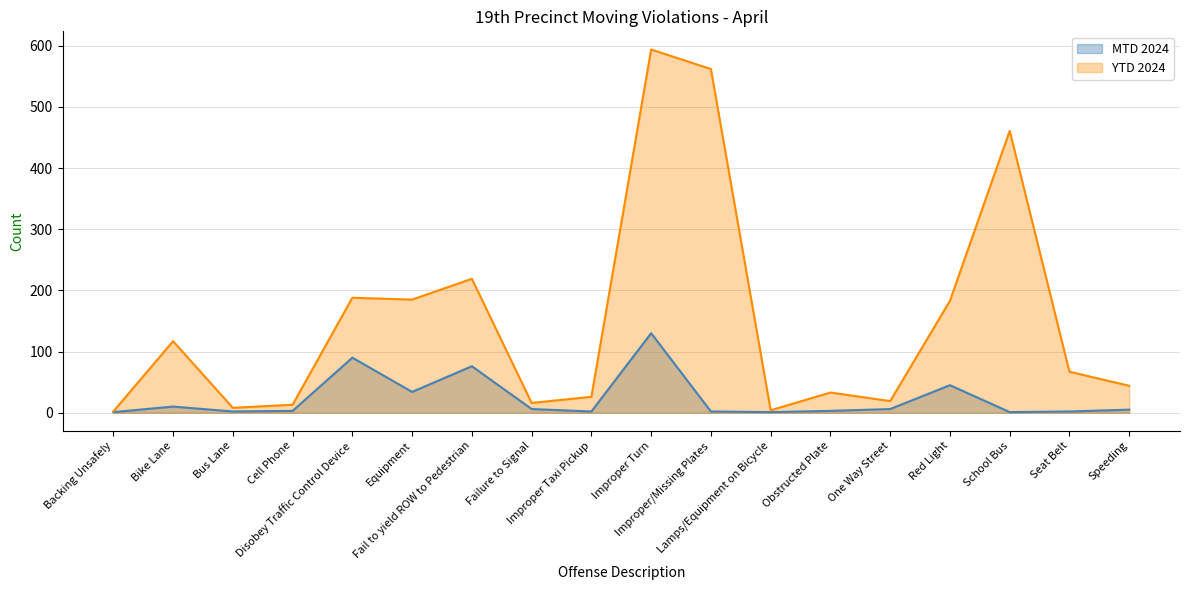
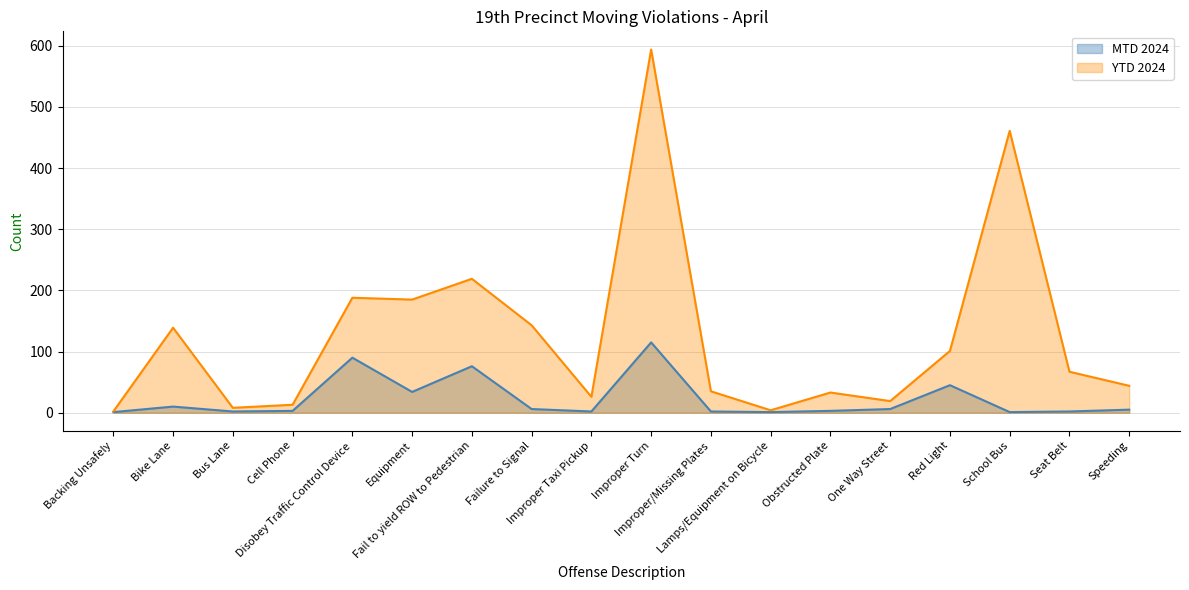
YTD 2024, Bike Lane: 120 -> 140
YTD 2024, Failure to Signal: 20 -> 140
MTD 2024, Improper Turn: 130 -> 120
YTD 2024, Improper/Missing Plates: 560 -> 40
YTD 2024, Red Light: 180 -> 100
